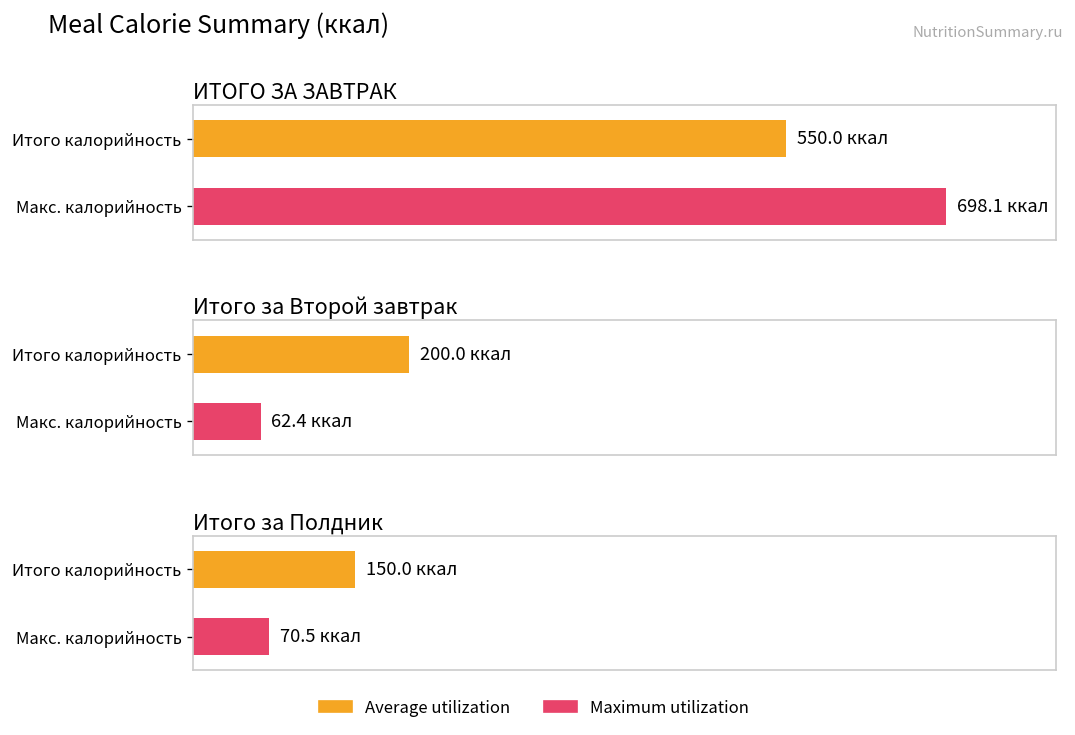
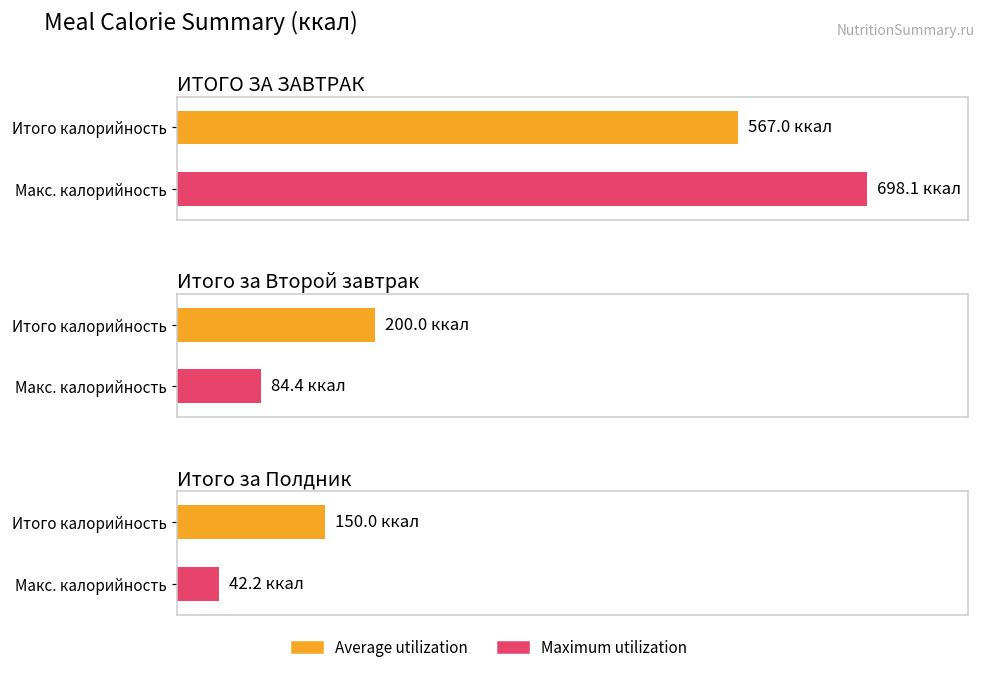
ИТОГО ЗА ЗАВТРАК, Итого калорийность: 550.0 -> 567.0
Итого за Второй завтрак, Макс. калорийность: 62.4 -> 84.4
Итого за Полдник, Макс. калорийность: 70.5 -> 42.2
